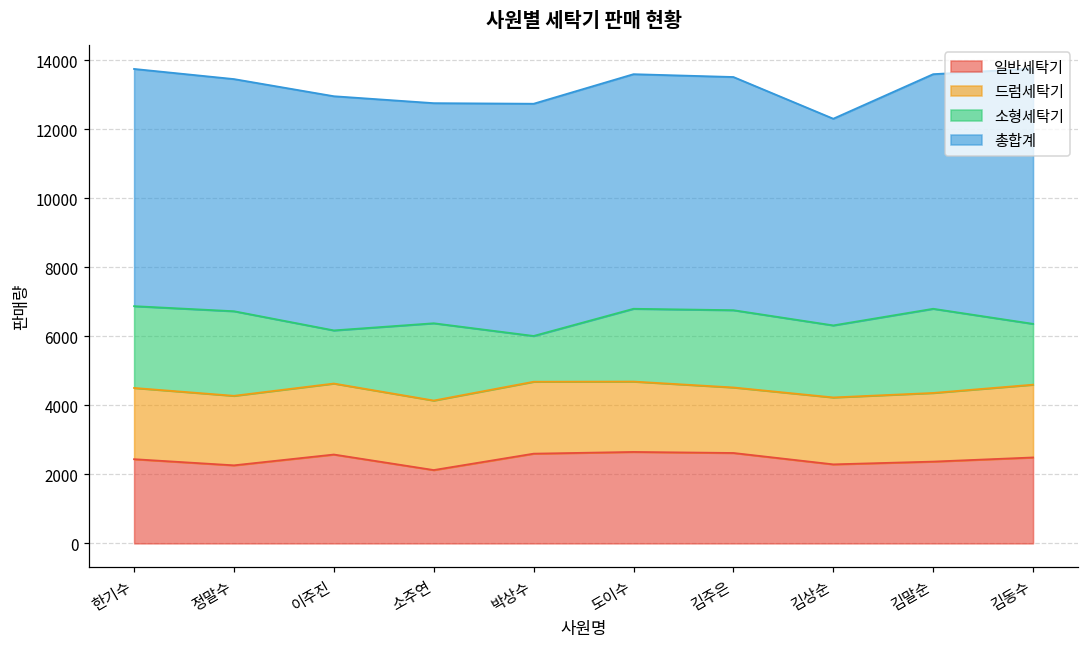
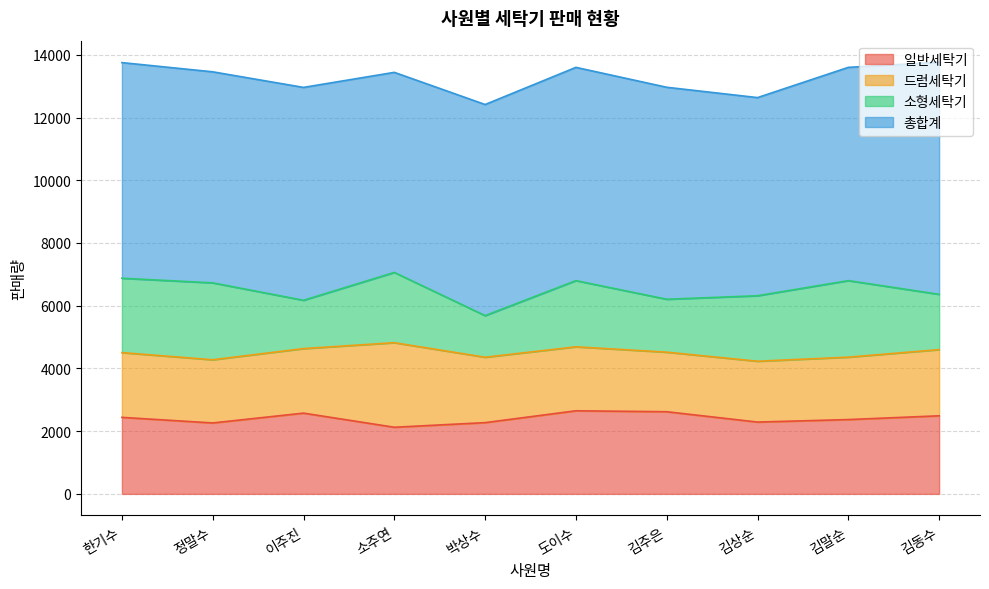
드럼세탁기, 소주연: 2000 -> 2700
일반세탁기, 박상수: 2600 -> 2300
소형세탁기, 김주은: 2200 -> 1700
총합계, 김상순: 6000 -> 6300
